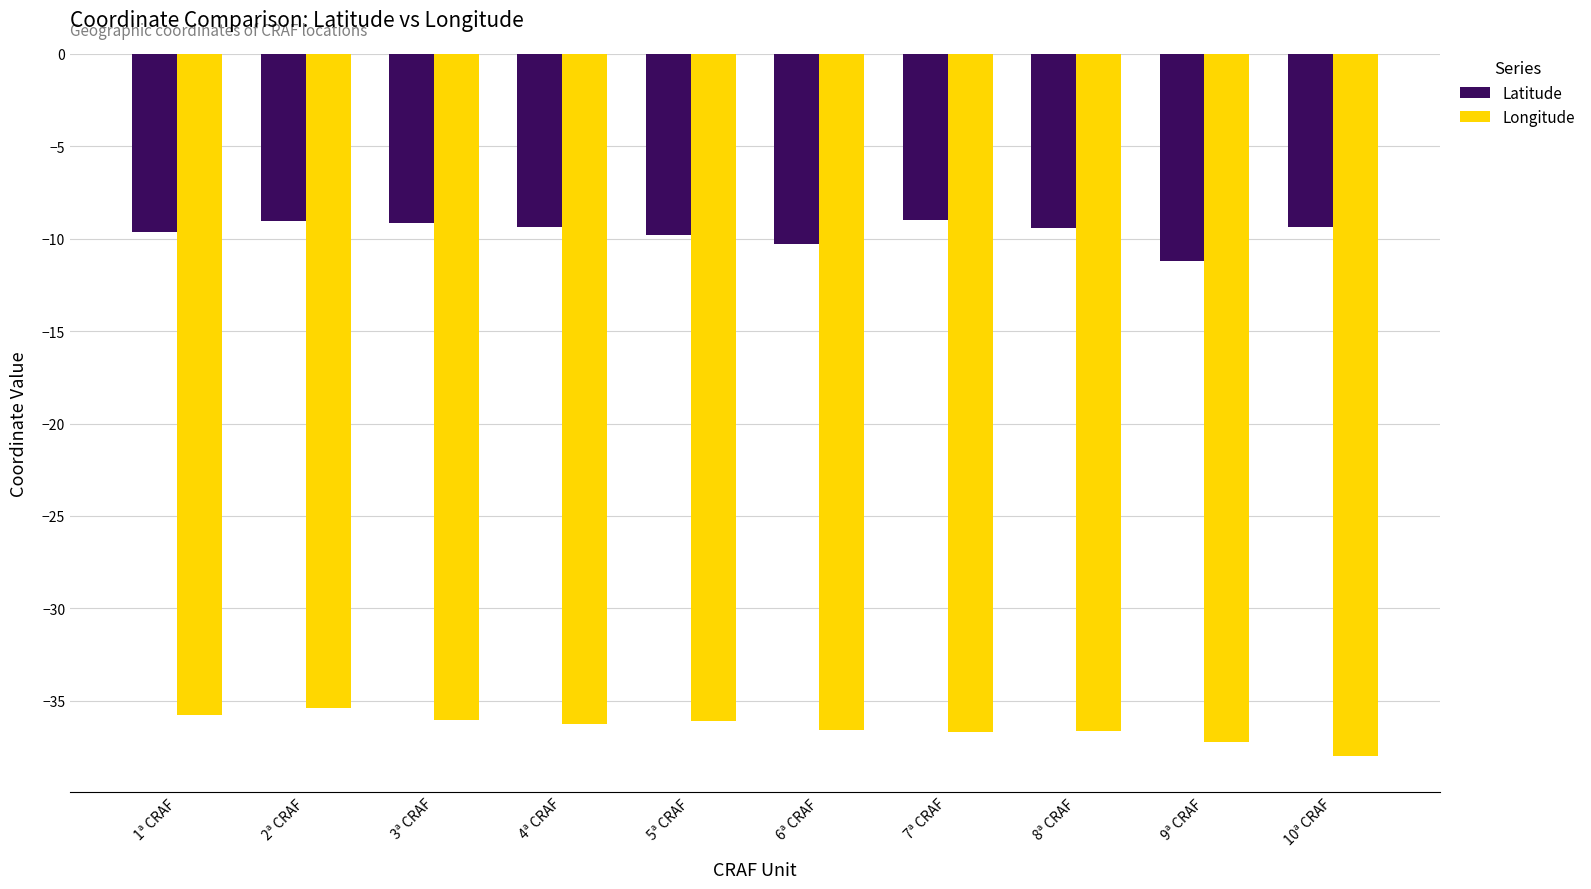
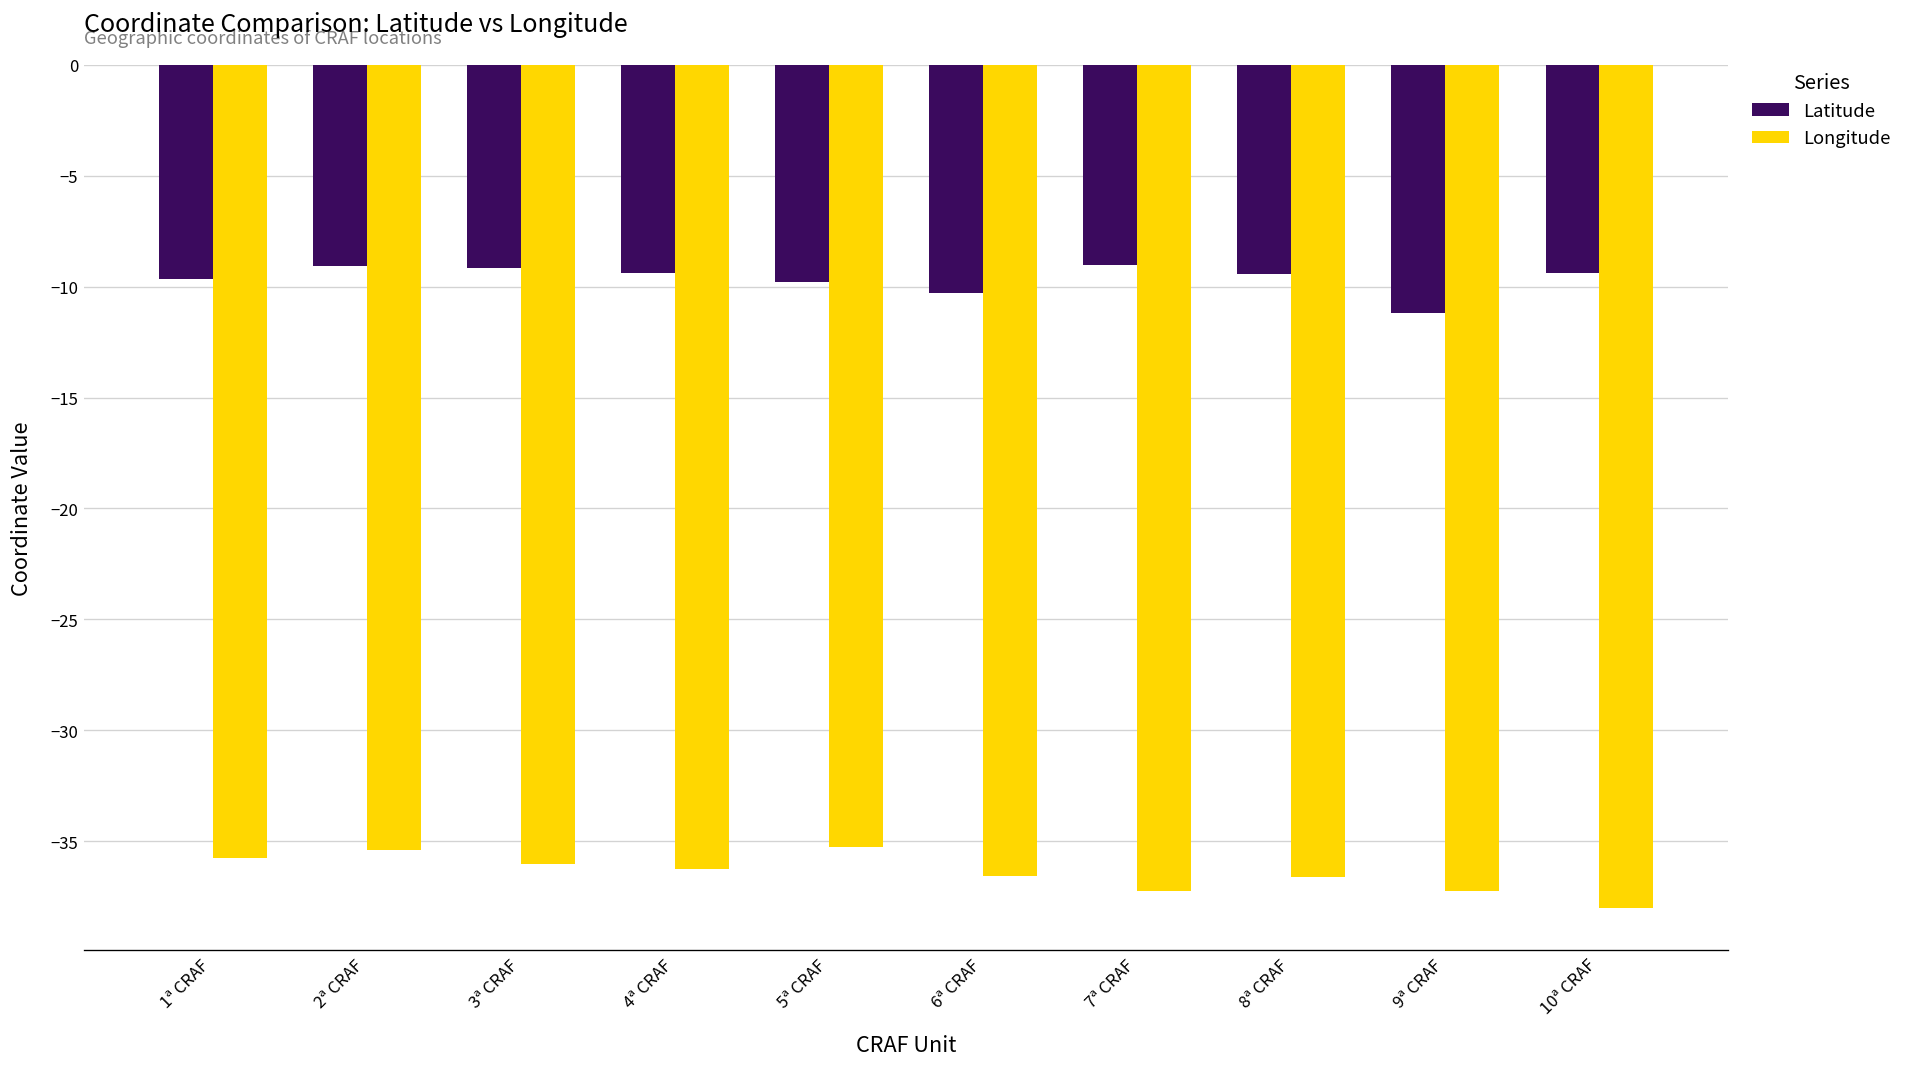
Longitude, 5ª CRAF: -36.1 -> -35.2
Longitude, 7ª CRAF: -36.7 -> -37.3
